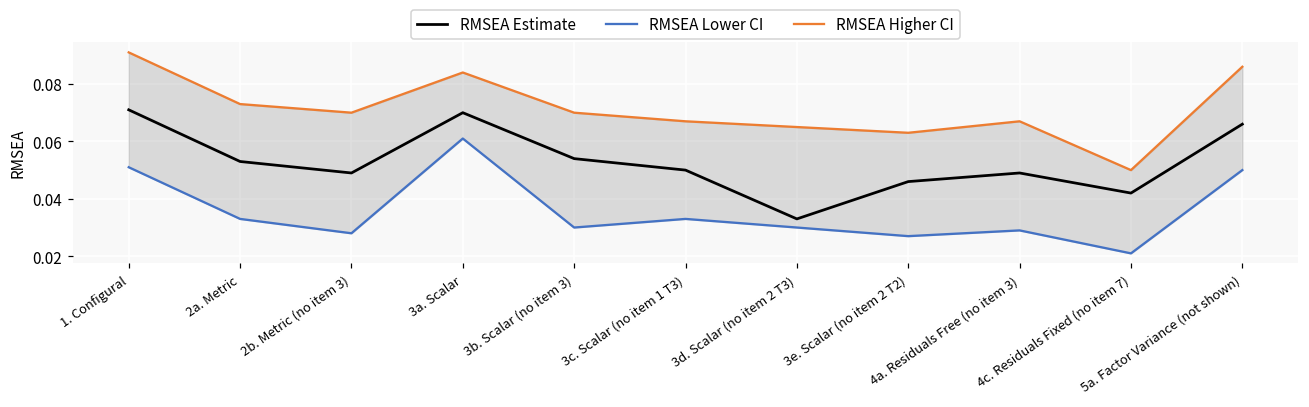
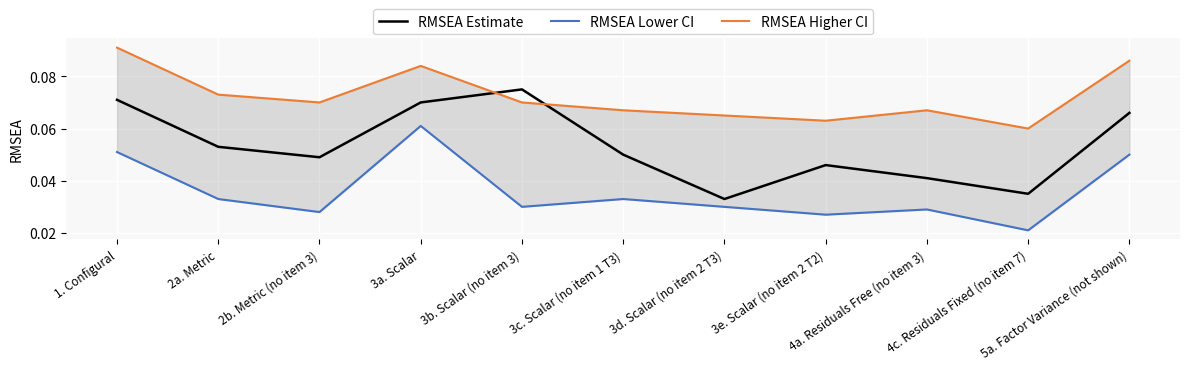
RMSEA Estimate, 3b. Scalar (no item 3): 0.054 -> 0.075
RMSEA Estimate, 4a. Residuals Free (no item 3): 0.049 -> 0.041
RMSEA Estimate, 4c. Residuals Fixed (no item 7): 0.042 -> 0.035
RMSEA Higher CI, 4c. Residuals Fixed (no item 7): 0.05 -> 0.06
